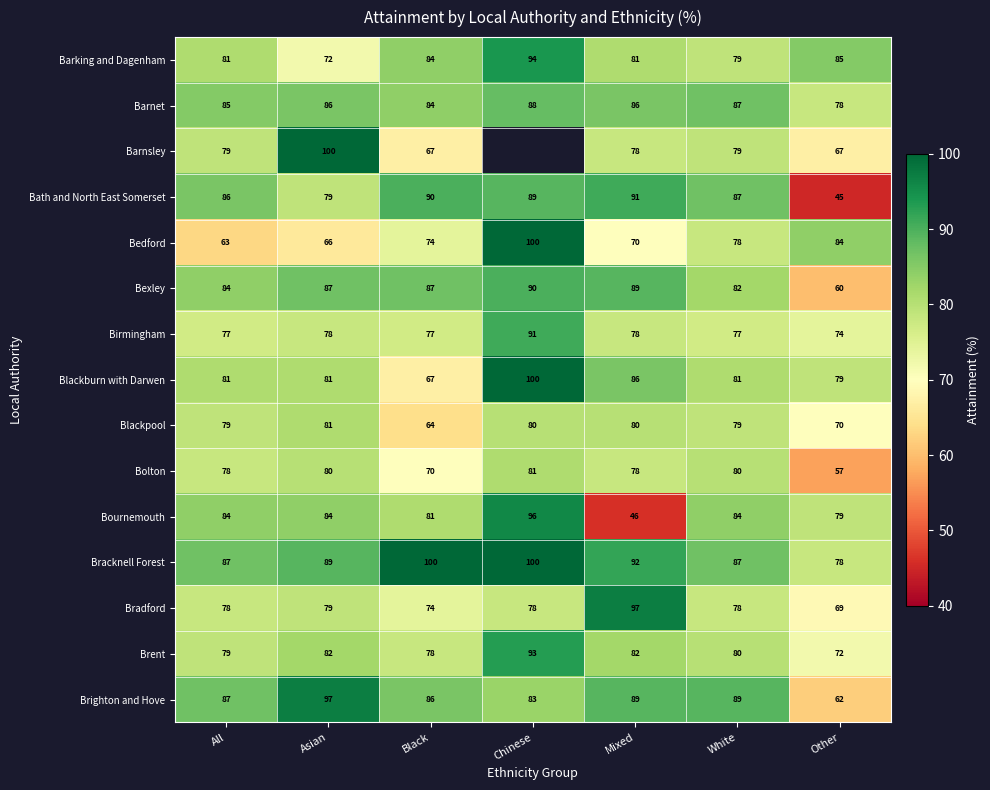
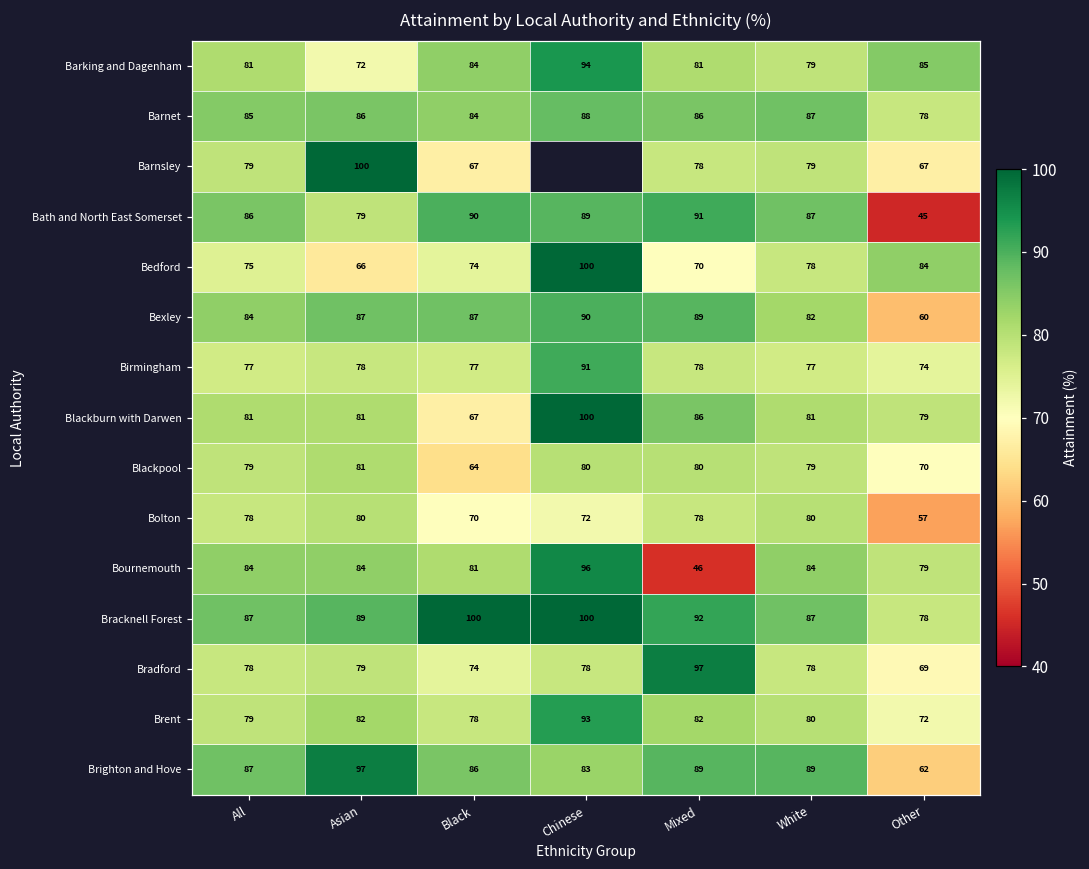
Bedford, All: 63 -> 75
Bolton, Chinese: 81 -> 72
